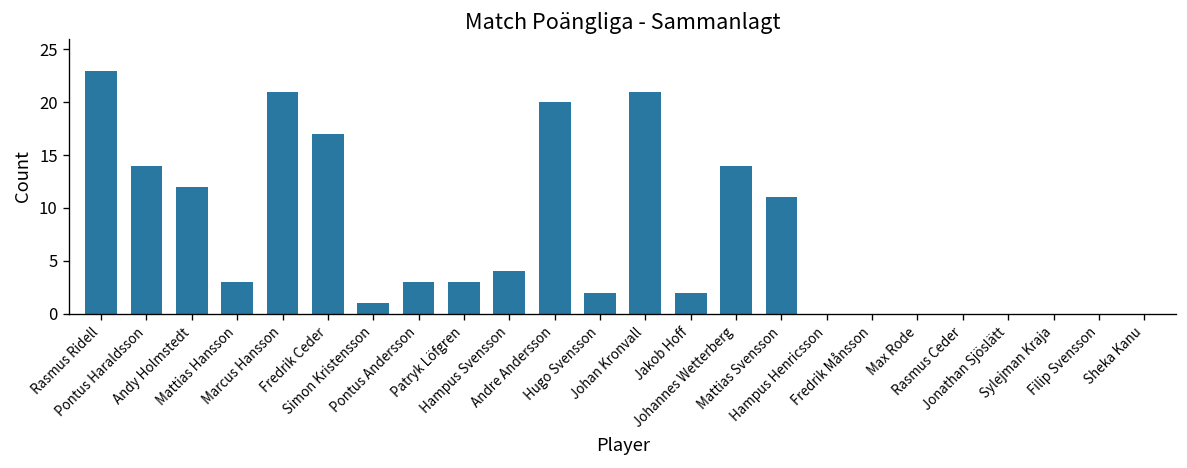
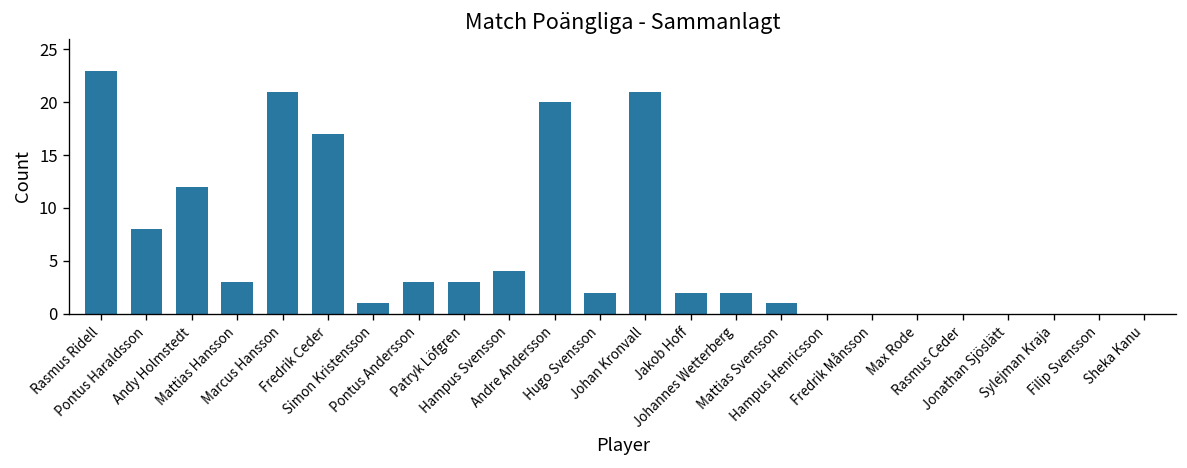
Pontus Haraldsson: 14 -> 8
Johannes Wetterberg: 14 -> 2
Mattias Svensson: 11 -> 1
